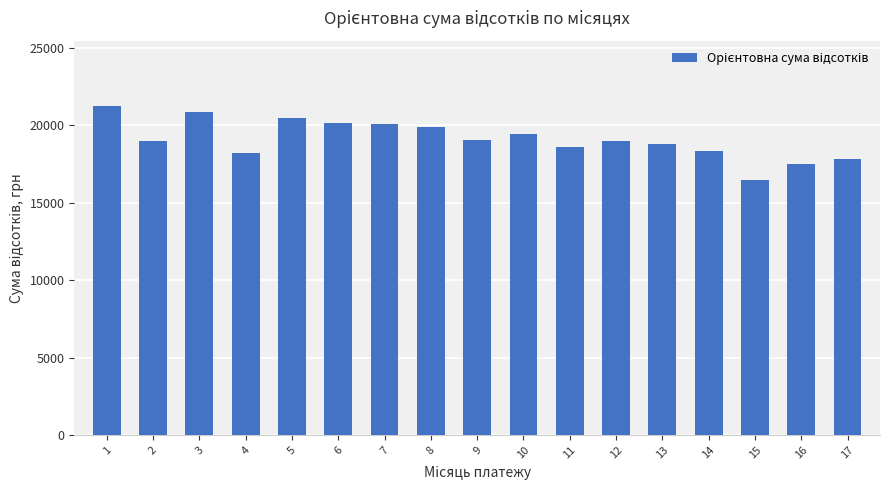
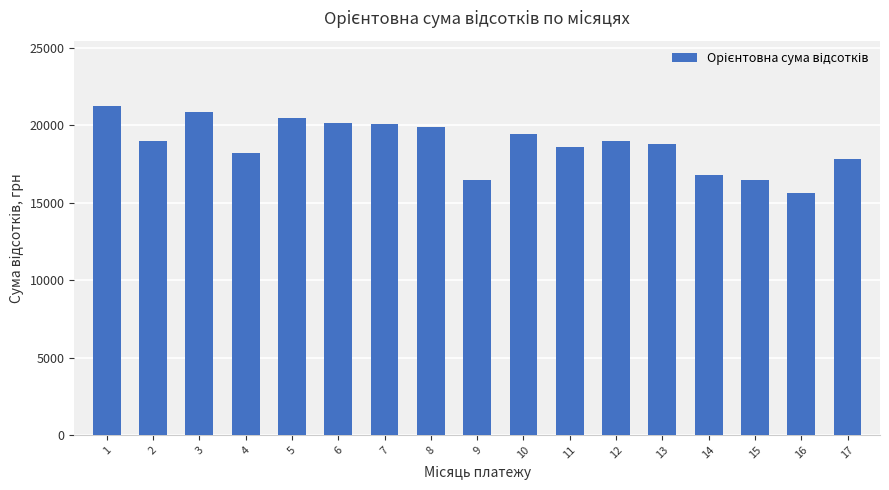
9: 19000 -> 16500
14: 18300 -> 16800
16: 17500 -> 15600
